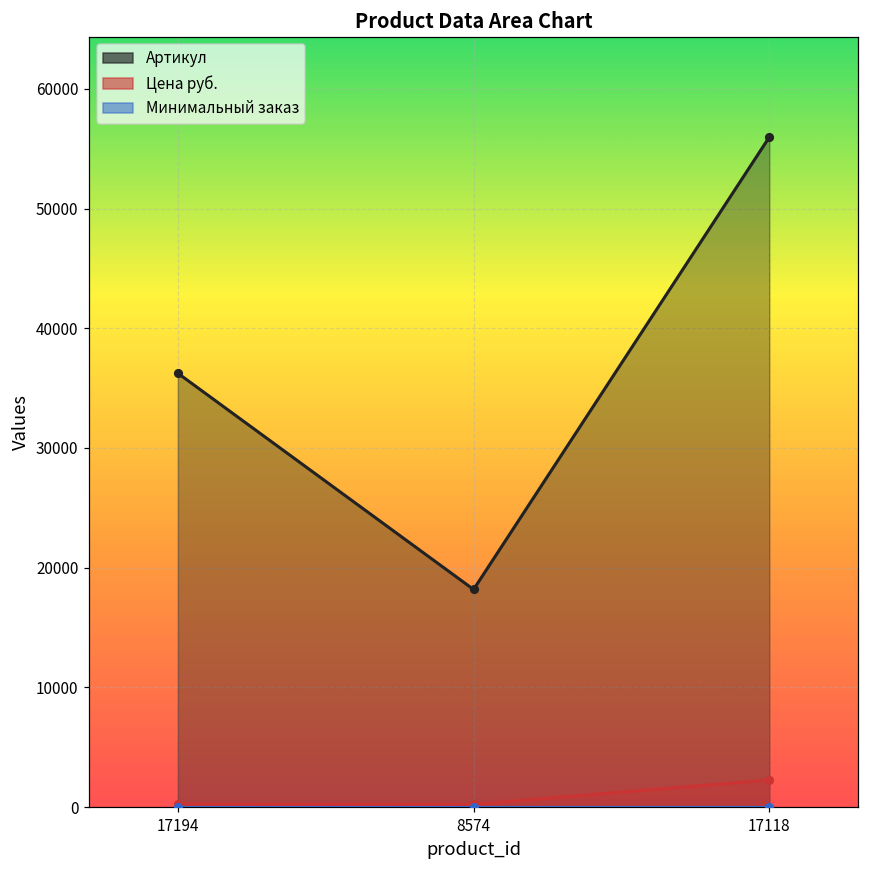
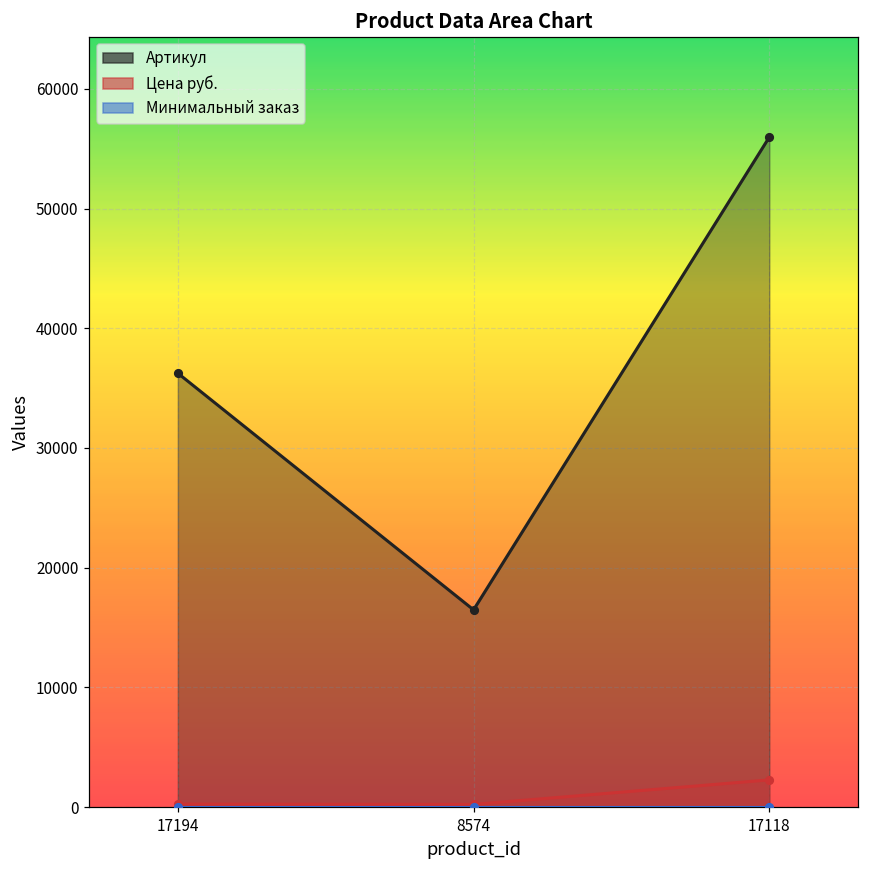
Артикул, 8574: 18200 -> 16500
